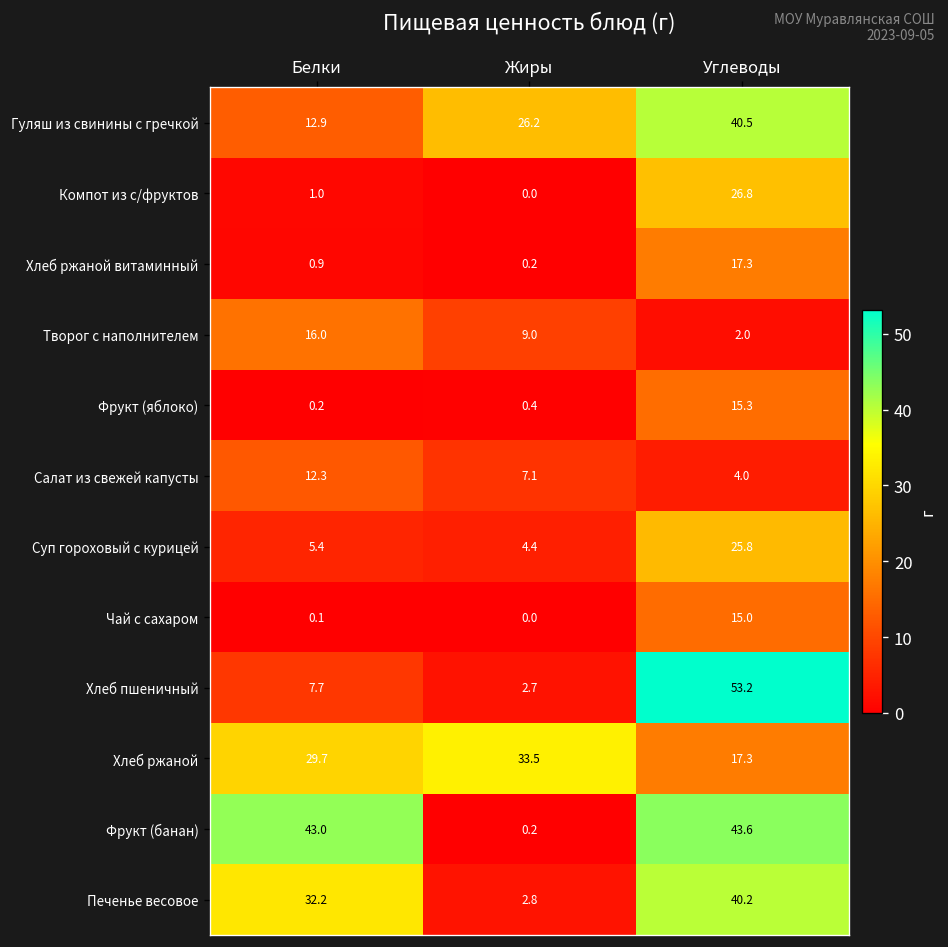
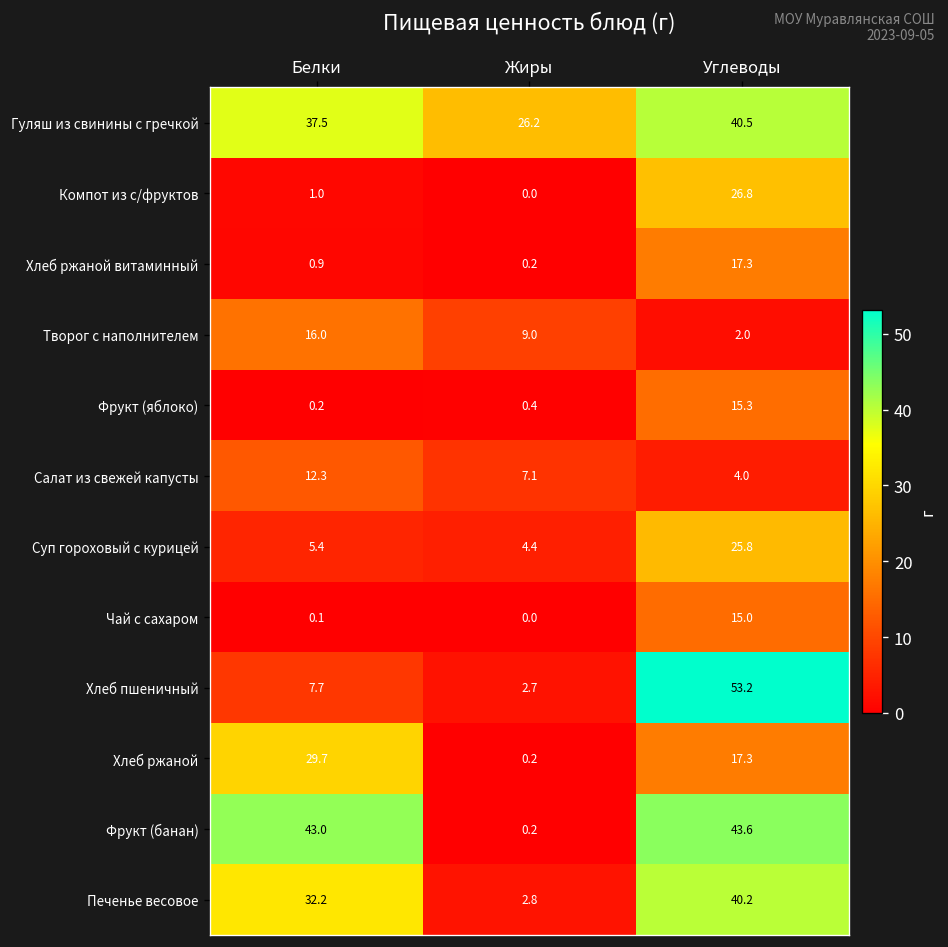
Гуляш из свинины с гречкой, Белки: 12.9 -> 37.5
Хлеб ржаной, Жиры: 33.5 -> 0.2
